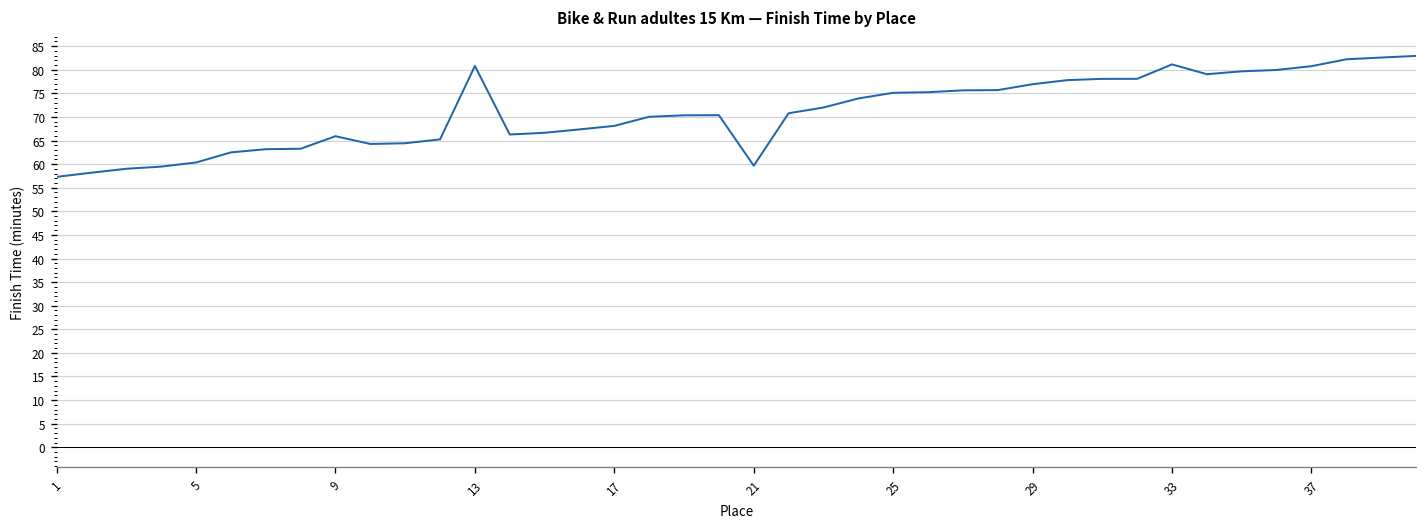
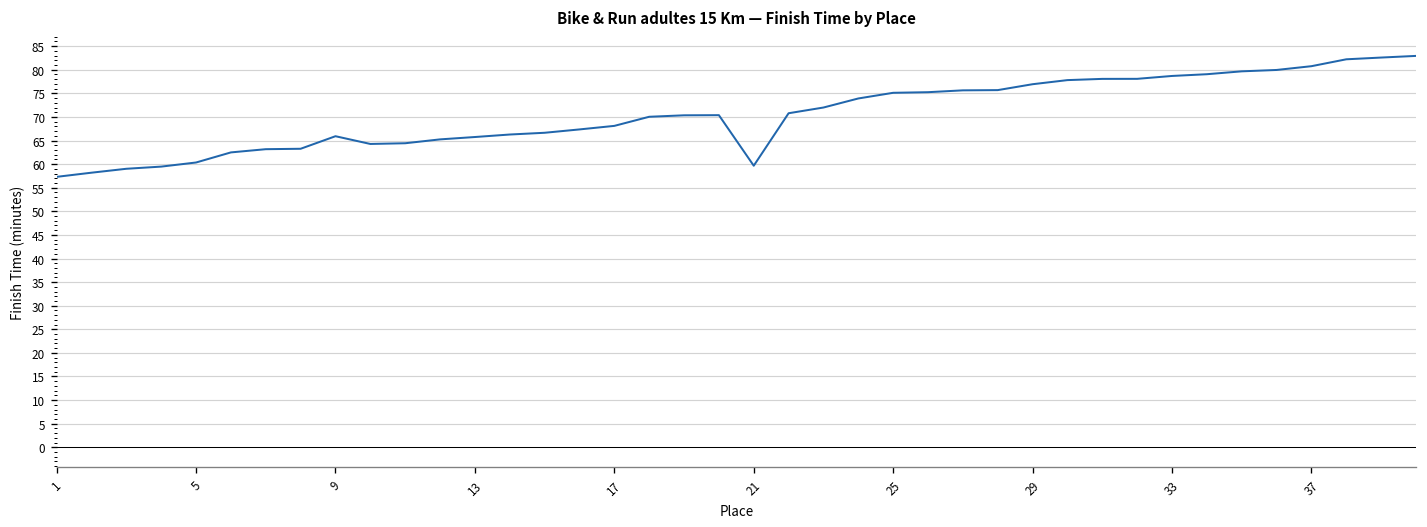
13: 81 -> 66
33: 81 -> 79
